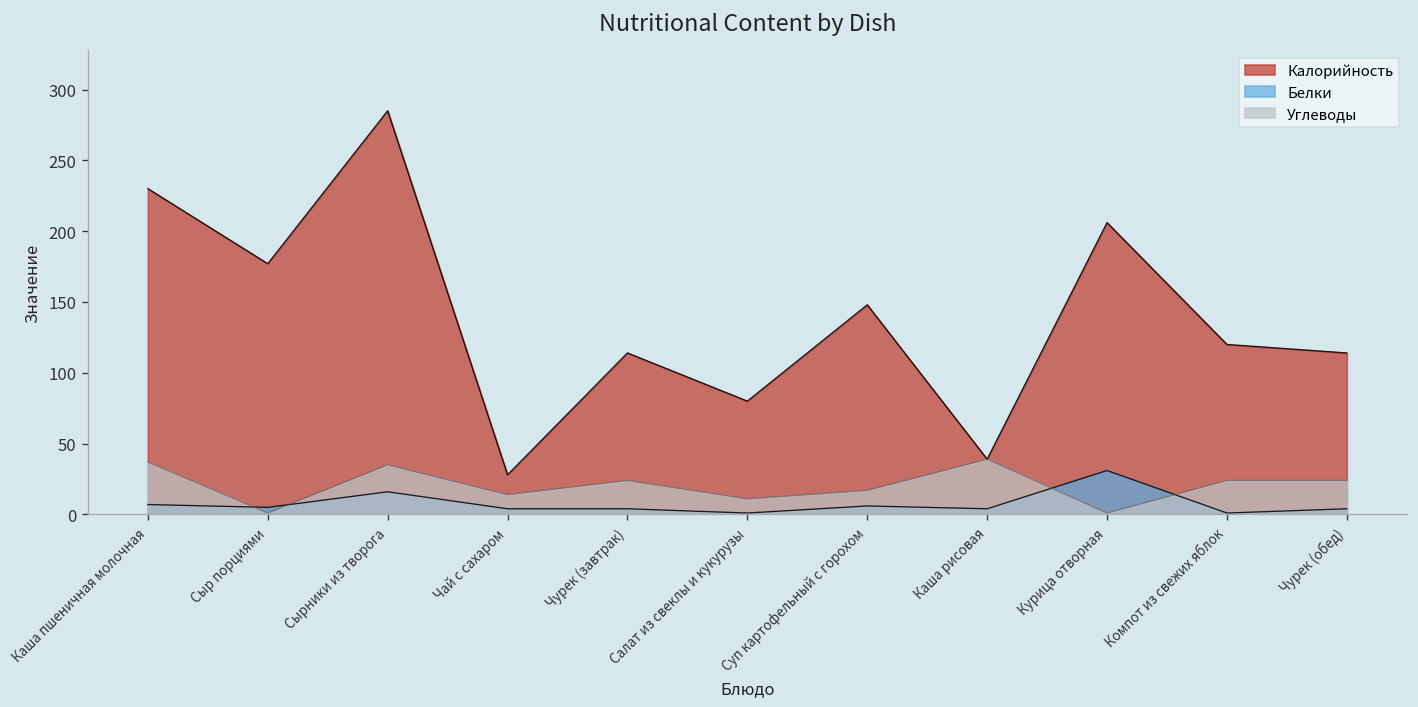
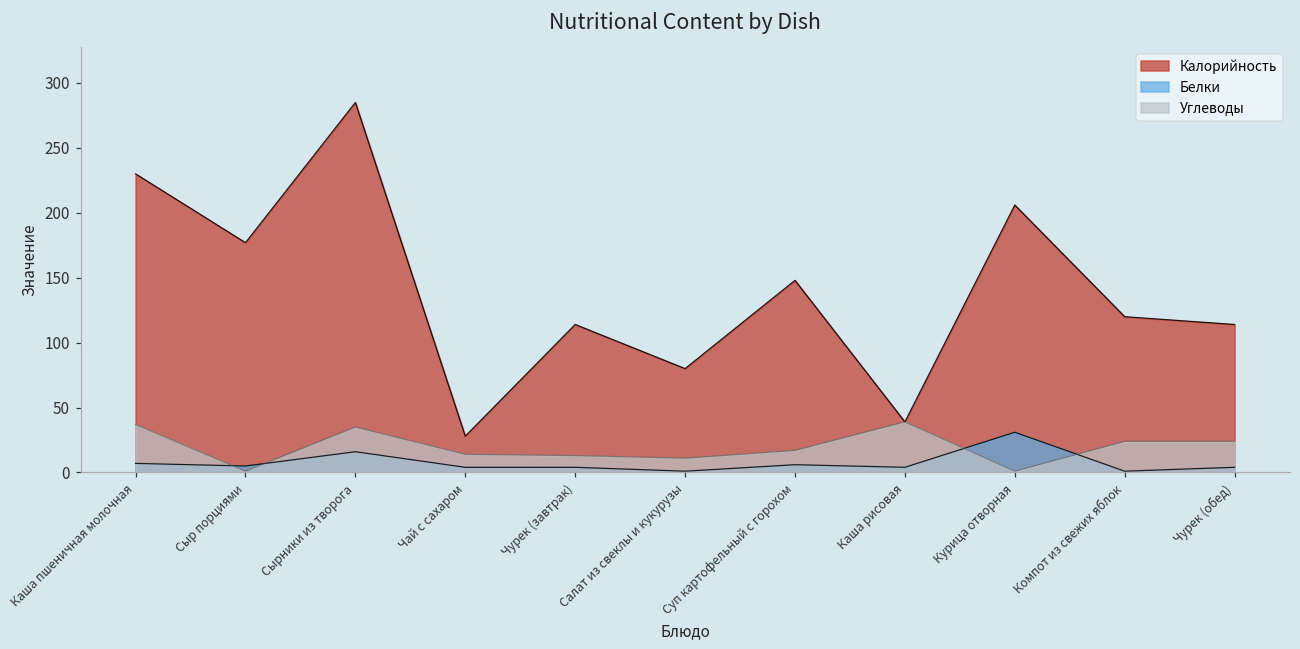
Углеводы, Чурек (завтрак): 24 -> 13
